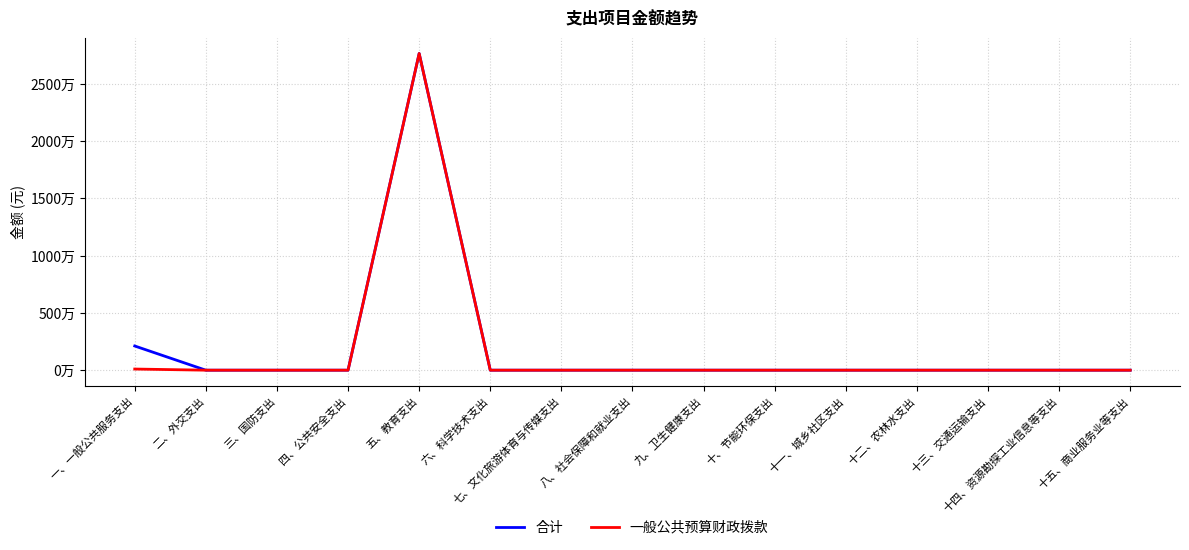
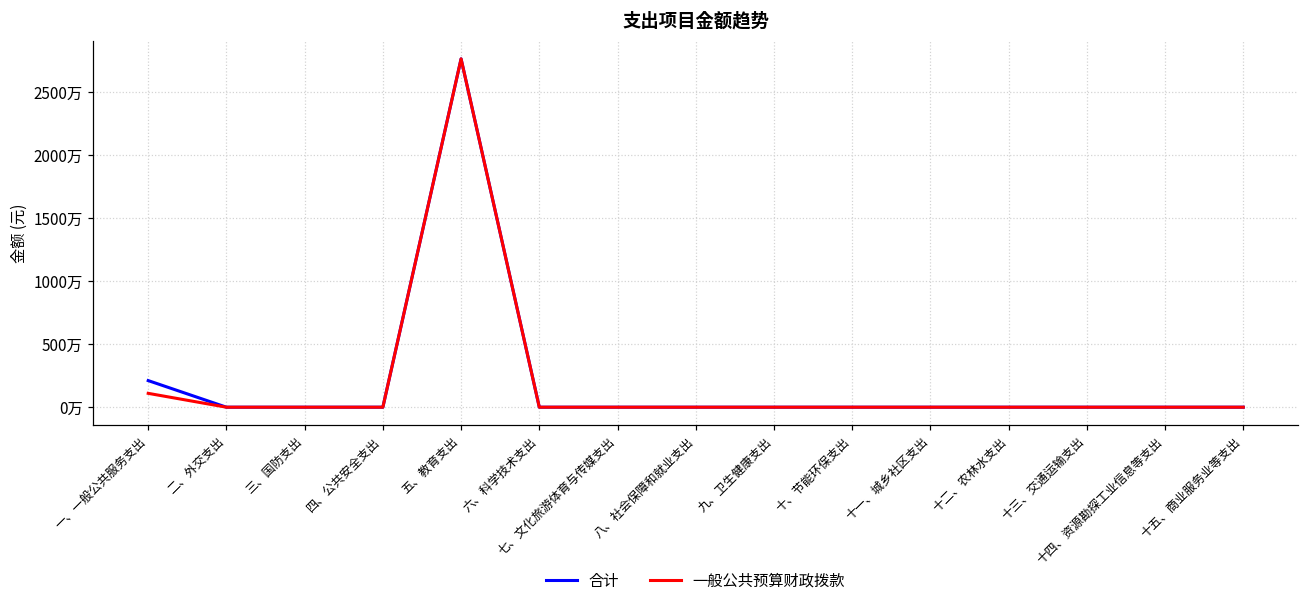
一般公共预算财政拨款, 一、一般公共服务支出: 10万 -> 110万
